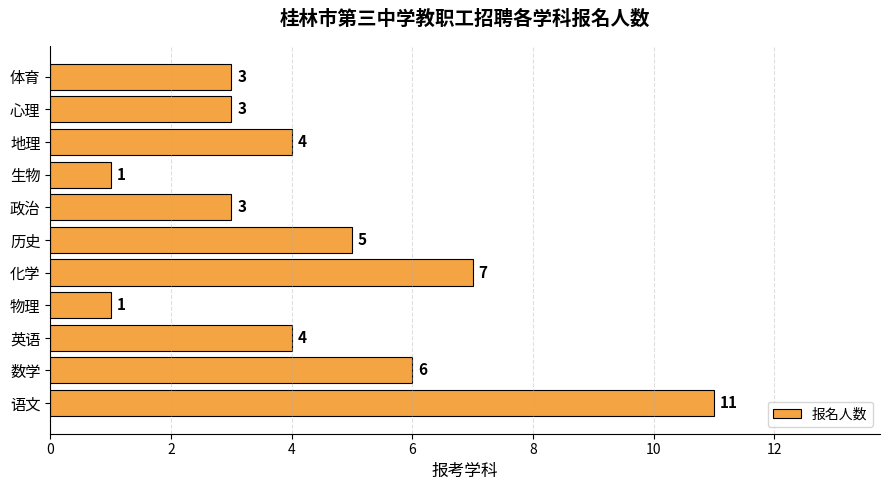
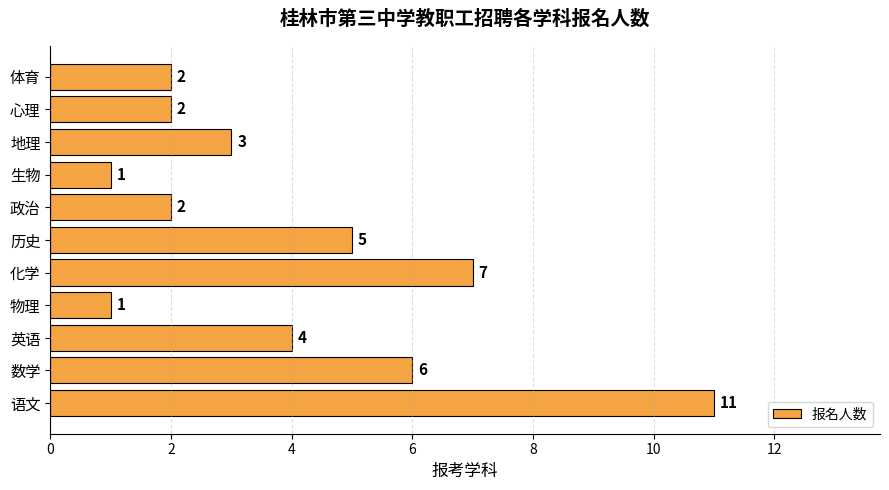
体育: 3 -> 2
心理: 3 -> 2
地理: 4 -> 3
政治: 3 -> 2
